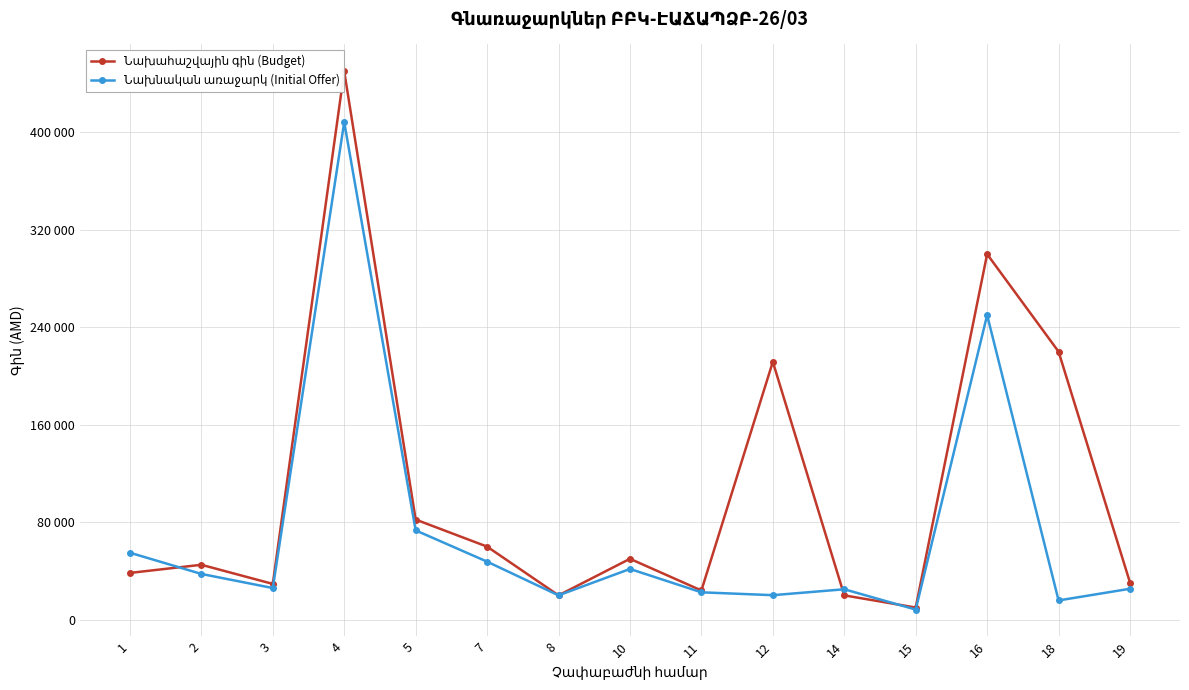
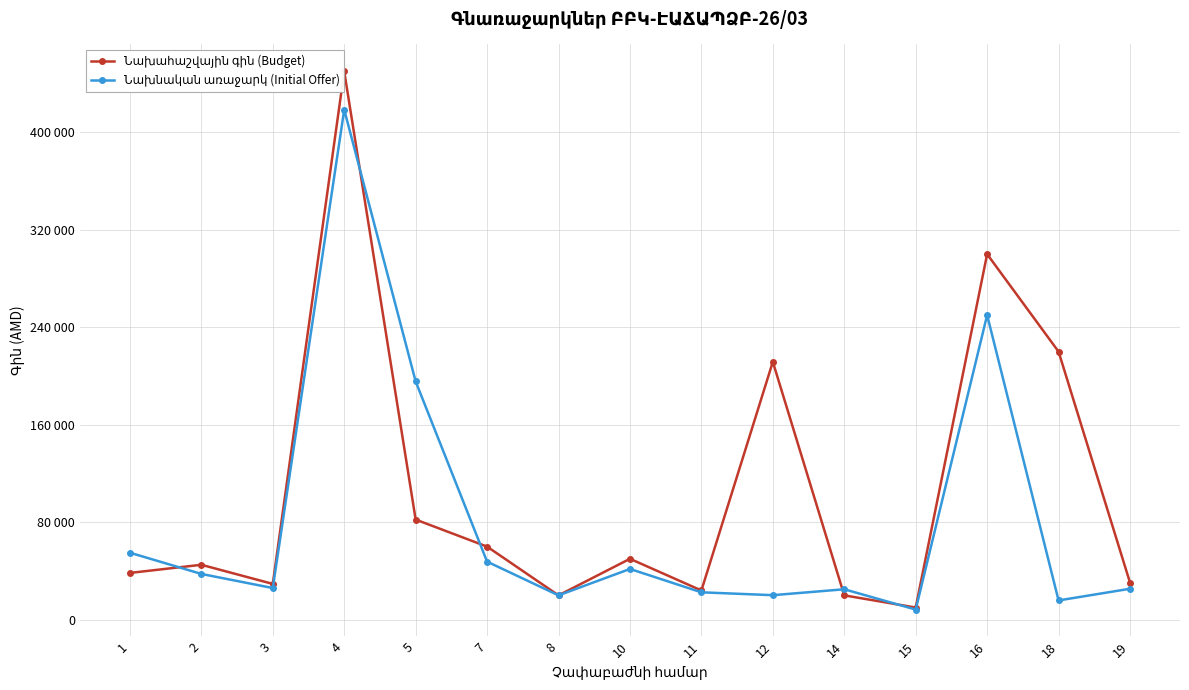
Նախնական առաջարկ (Initial Offer), 4: 408000 -> 419000
Նախնական առաջարկ (Initial Offer), 5: 73000 -> 196000
